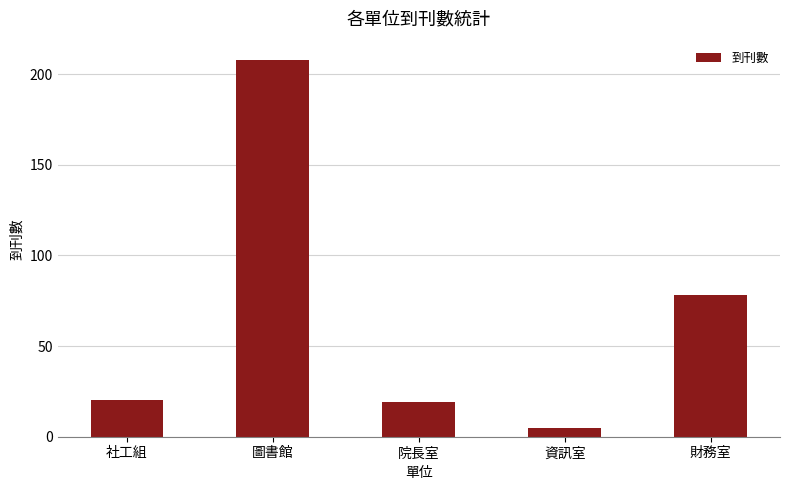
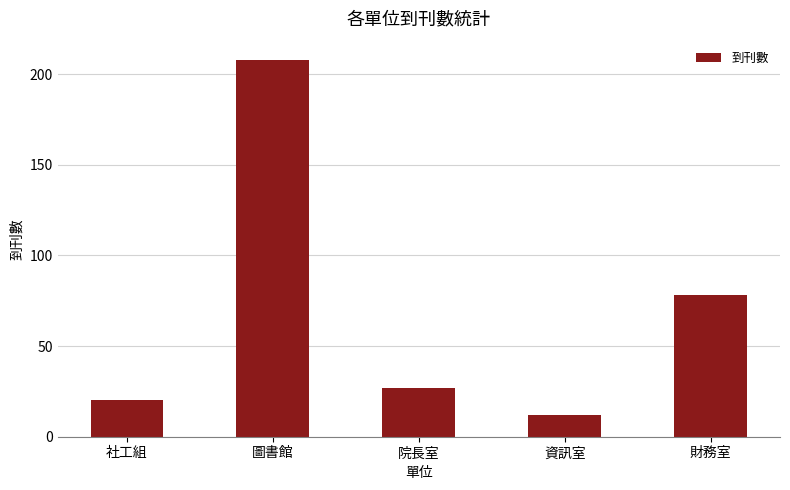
院長室: 19 -> 27
資訊室: 5 -> 12
